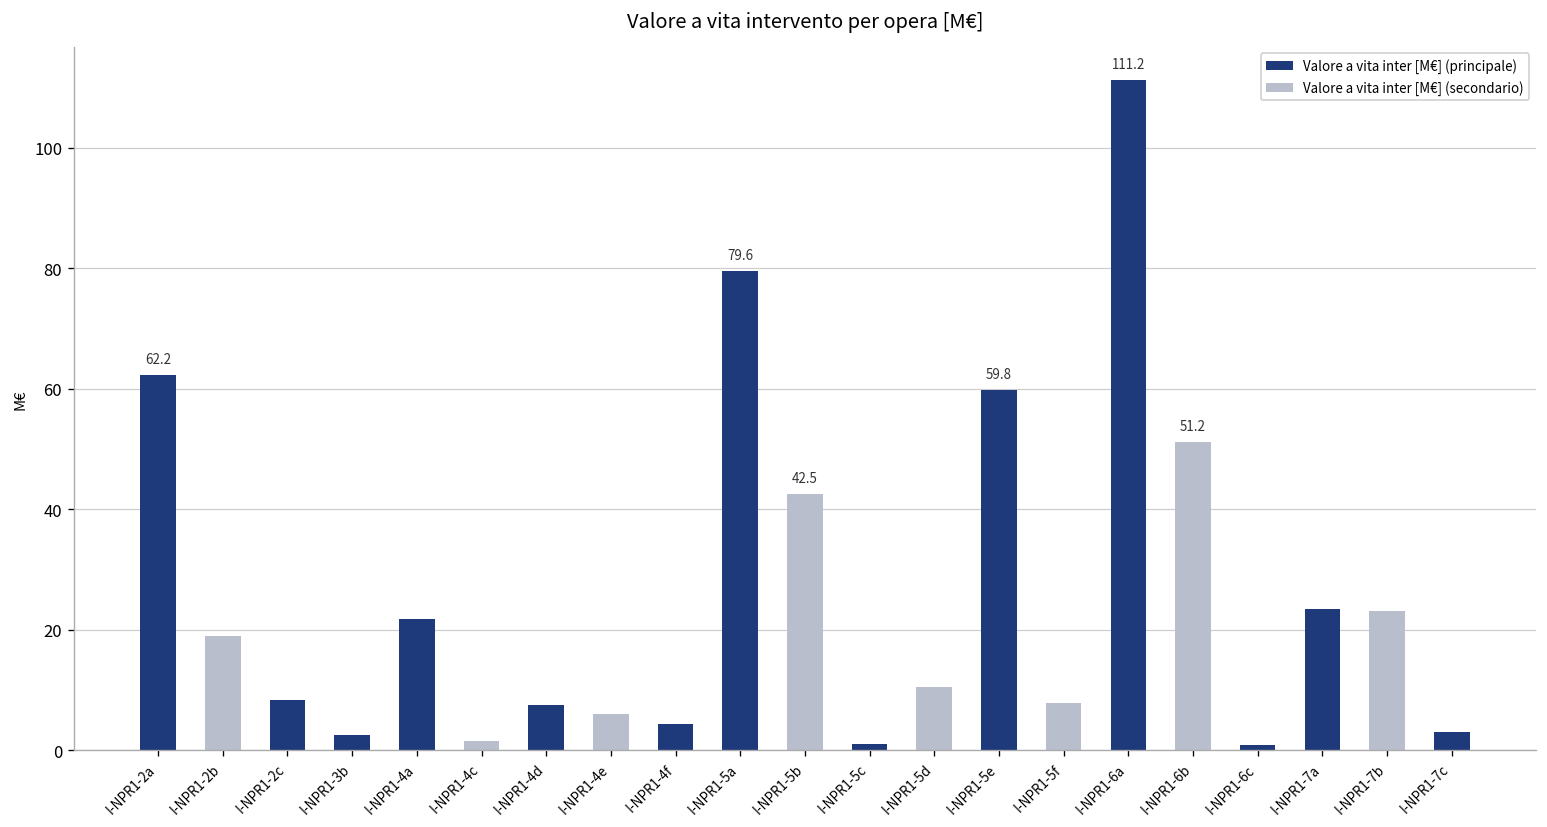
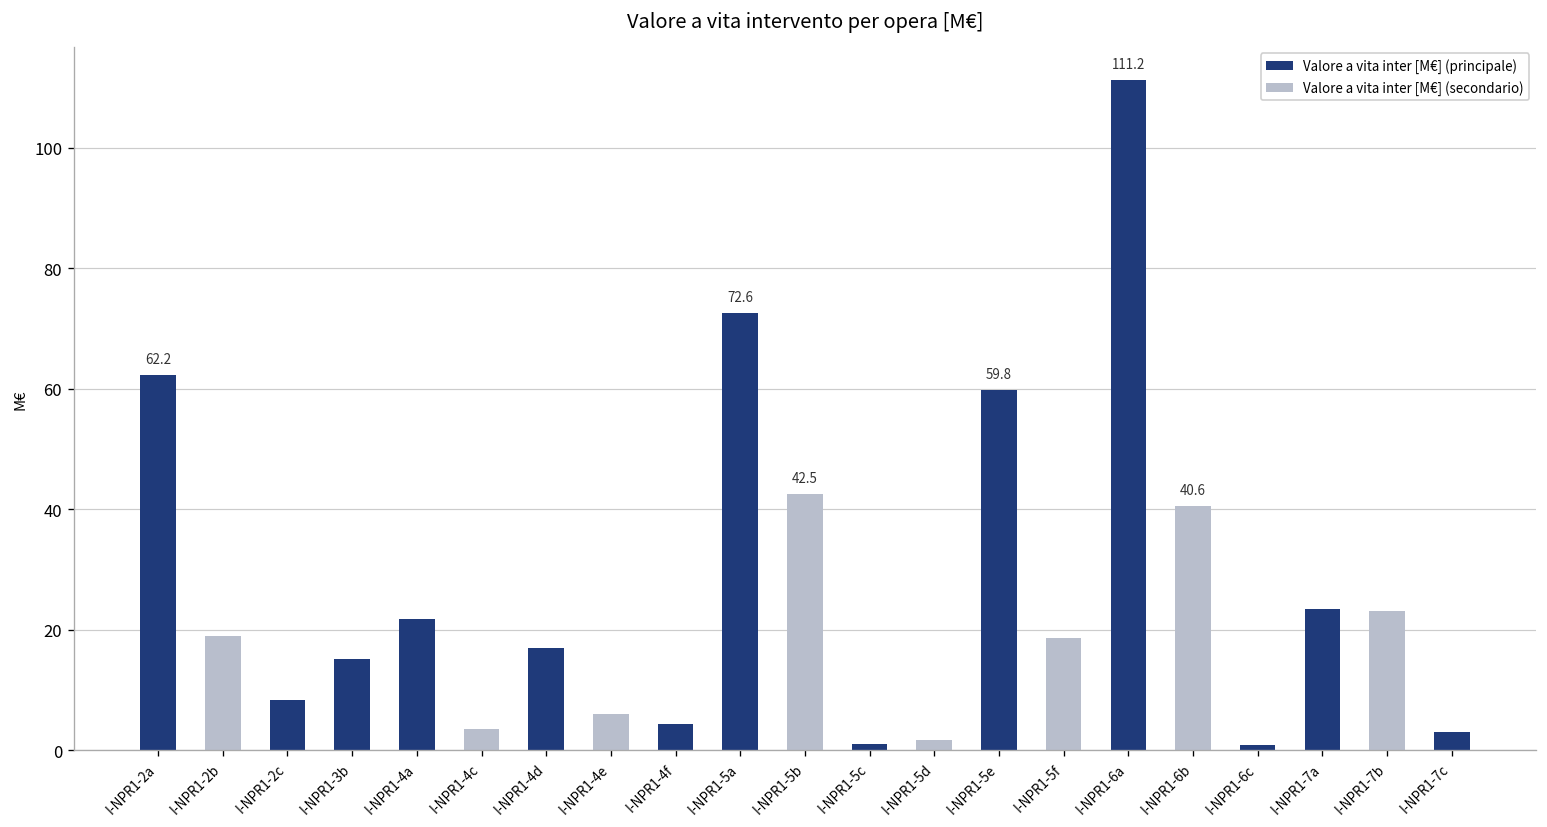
I-NPR1-3b: 3 -> 15
I-NPR1-4c: 2 -> 4
I-NPR1-4d: 8 -> 17
I-NPR1-5a: 79.6 -> 72.6
I-NPR1-5d: 11 -> 2
I-NPR1-5f: 8 -> 19
I-NPR1-6b: 51.2 -> 40.6
